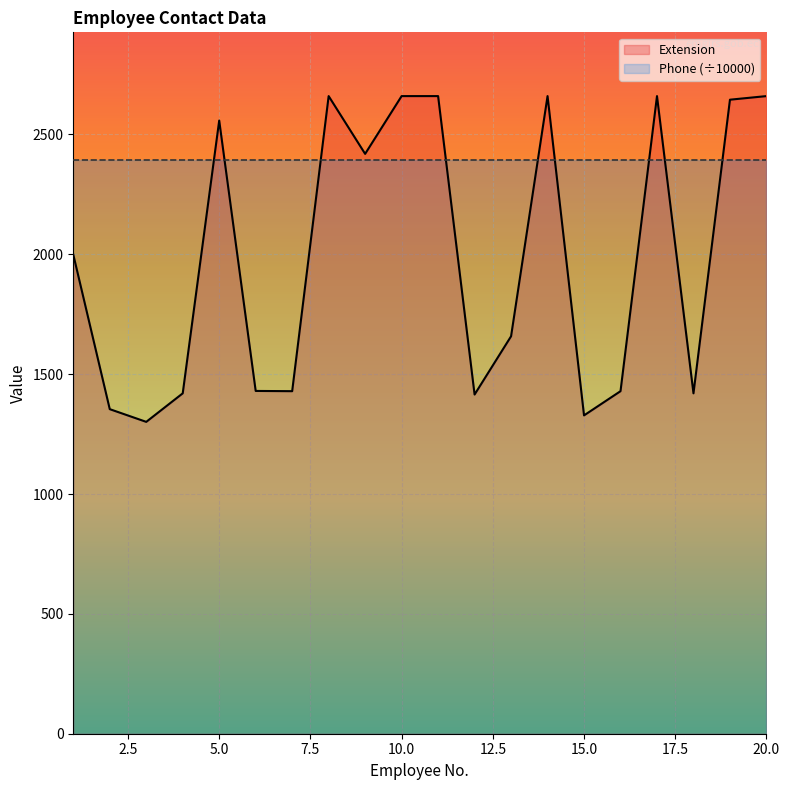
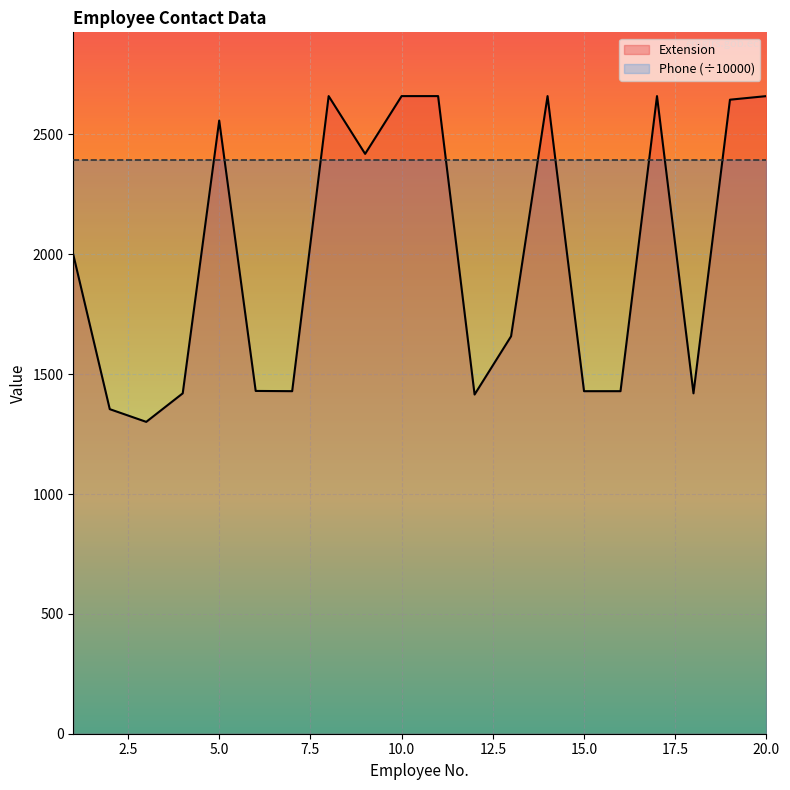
Extension, 15.0: 1330 -> 1430
